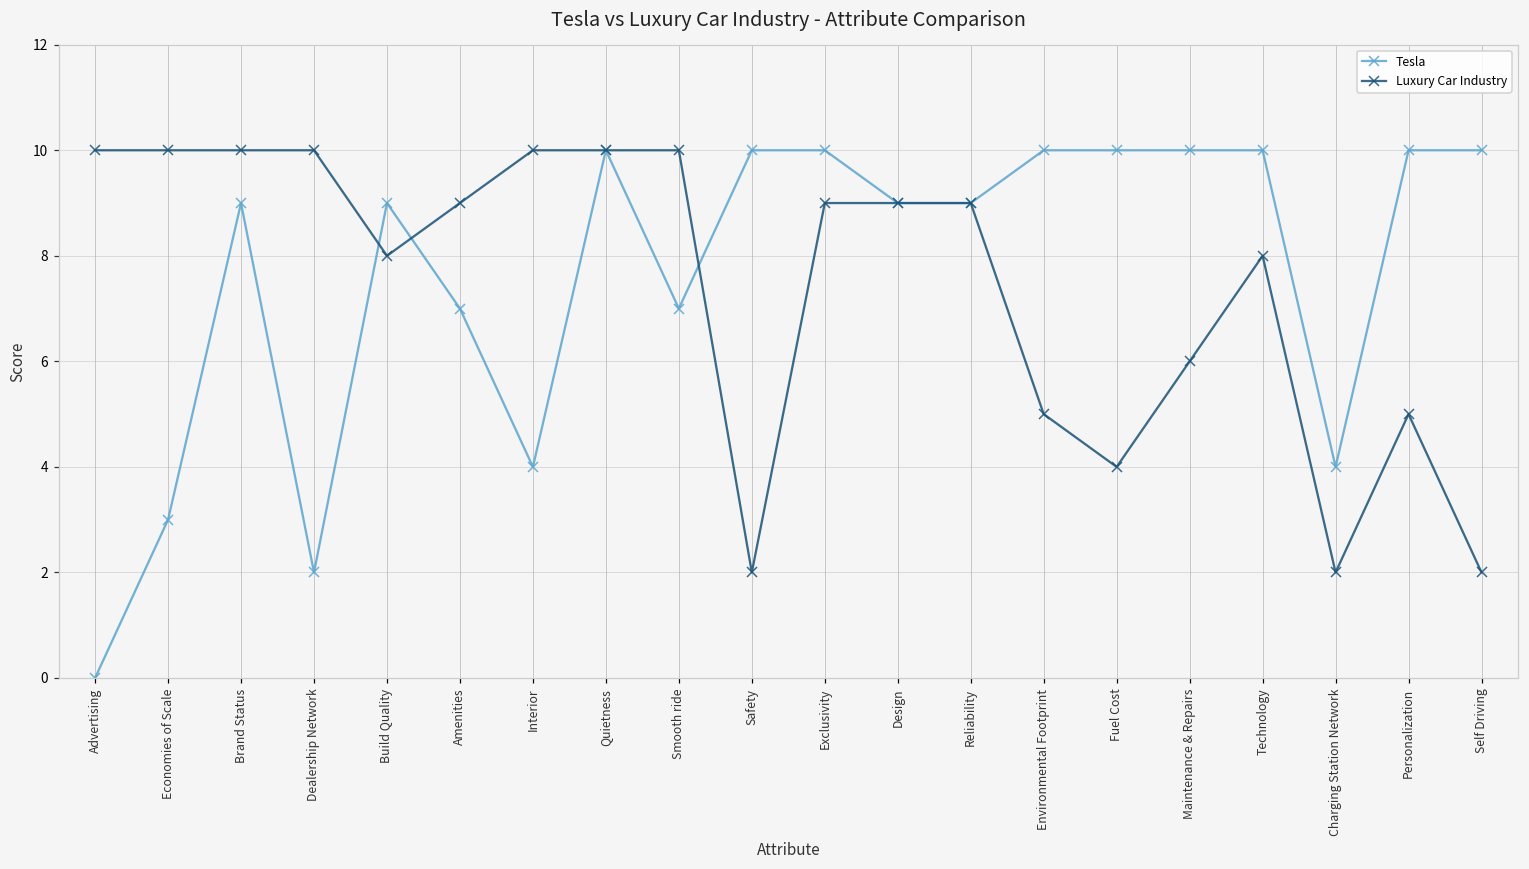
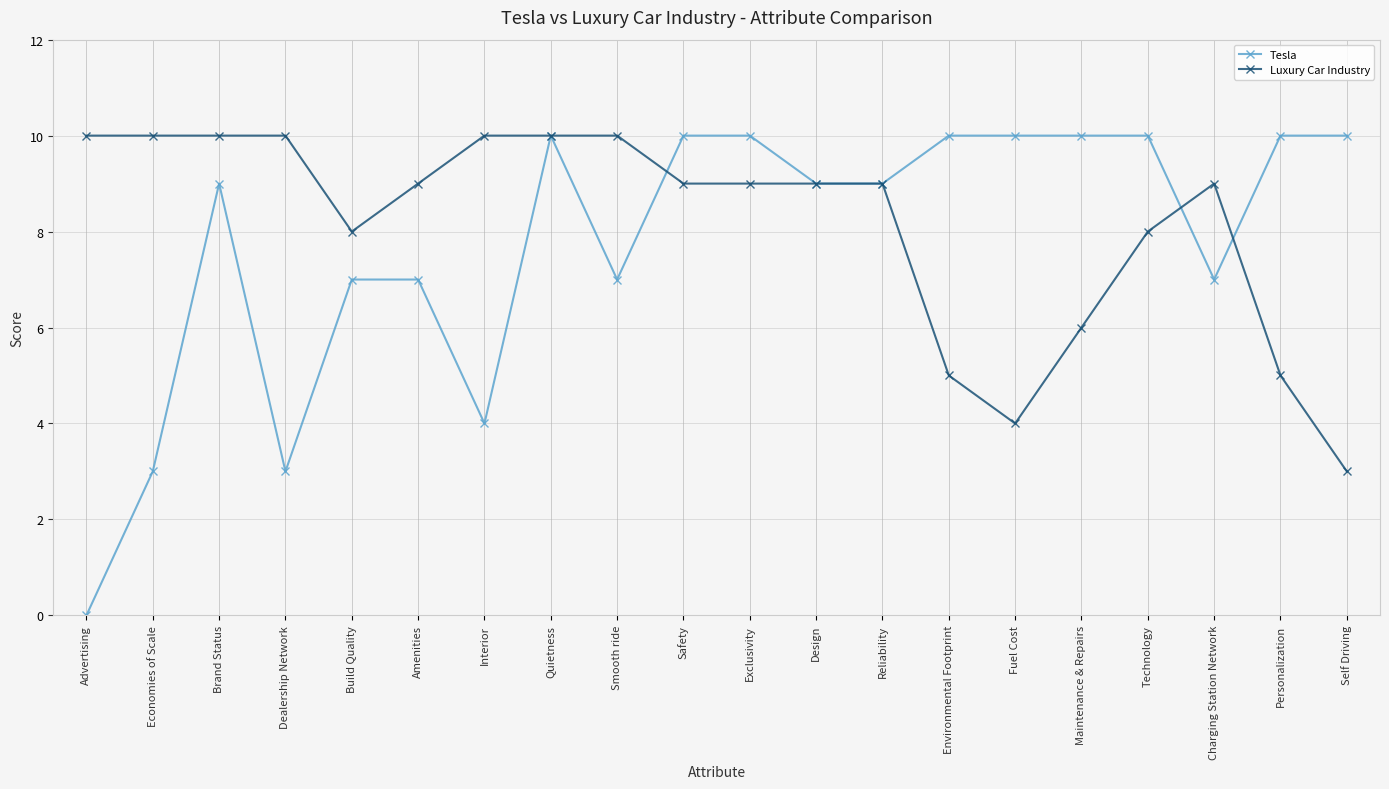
Tesla, Dealership Network: 2 -> 3
Tesla, Build Quality: 9 -> 7
Luxury Car Industry, Safety: 2 -> 9
Tesla, Charging Station Network: 4 -> 7
Luxury Car Industry, Charging Station Network: 2 -> 9
Luxury Car Industry, Self Driving: 2 -> 3
